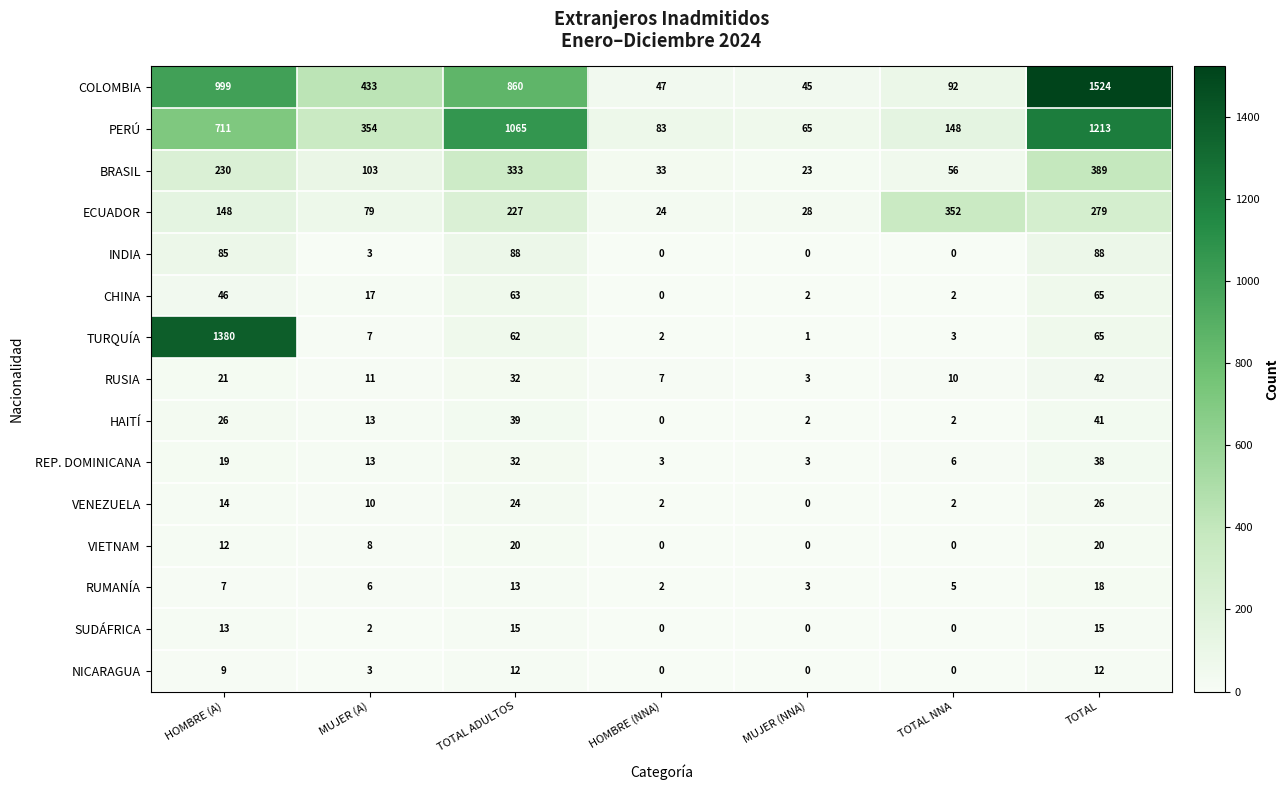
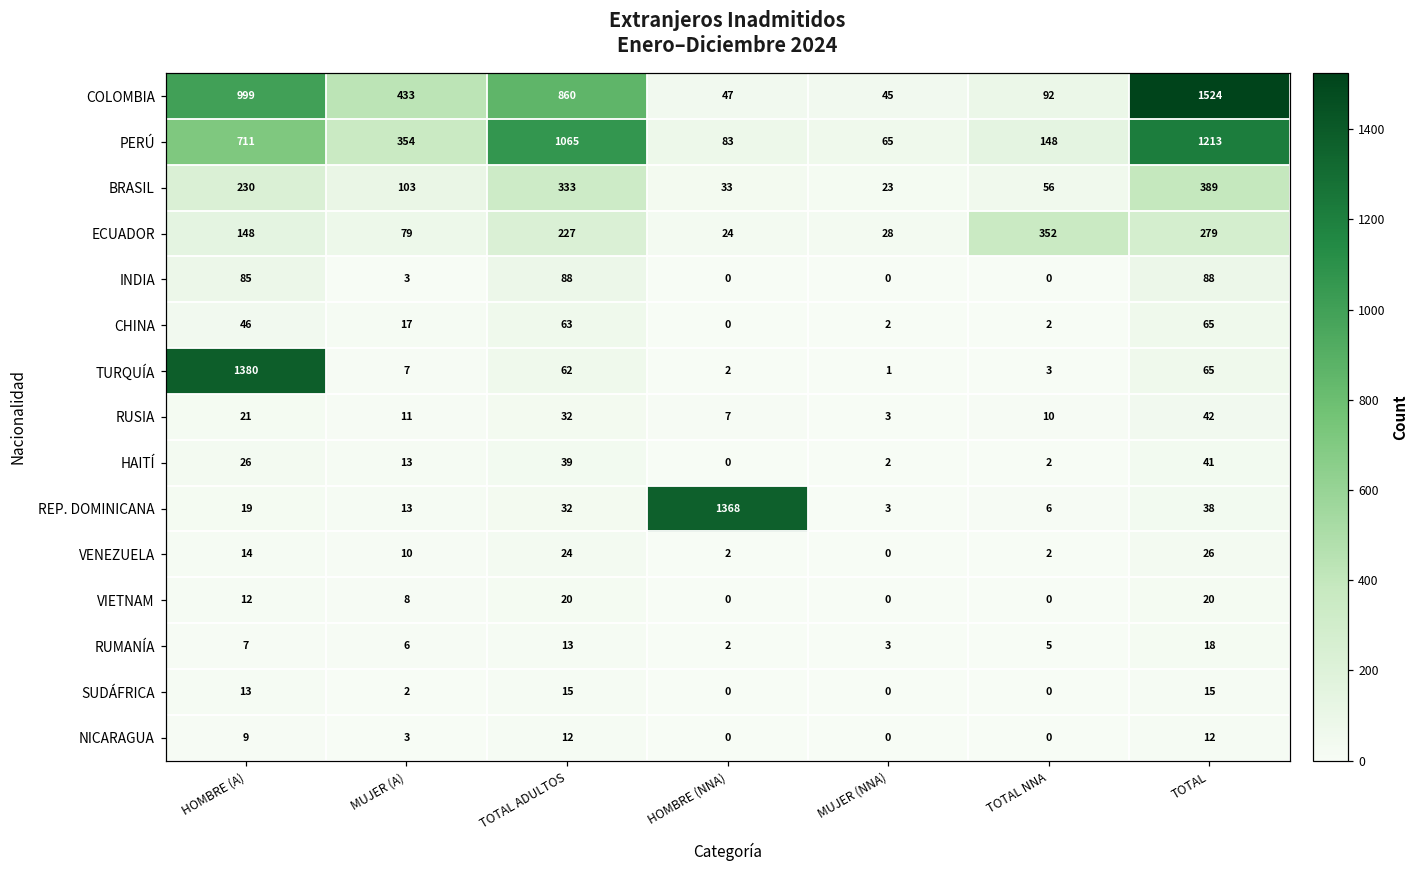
REP. DOMINICANA, HOMBRE (NNA): 3 -> 1368
